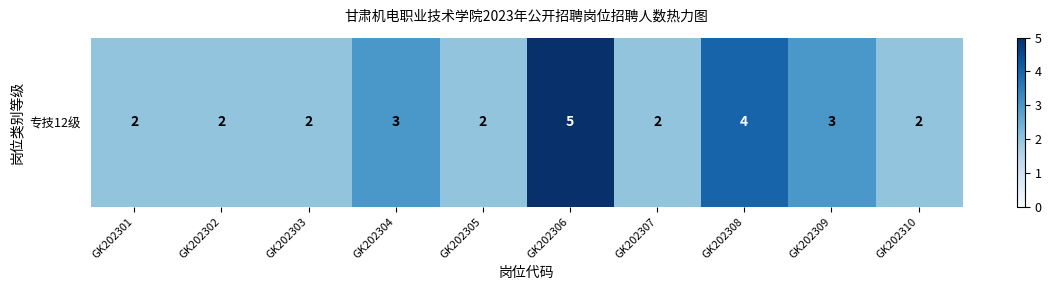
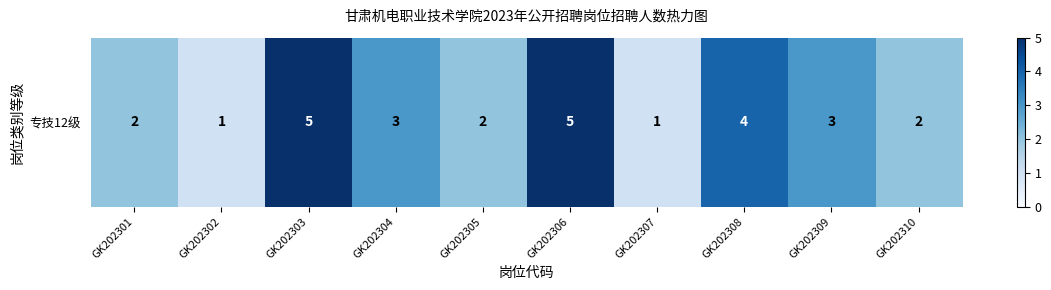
专技12级, GK202302: 2 -> 1
专技12级, GK202303: 2 -> 5
专技12级, GK202307: 2 -> 1
